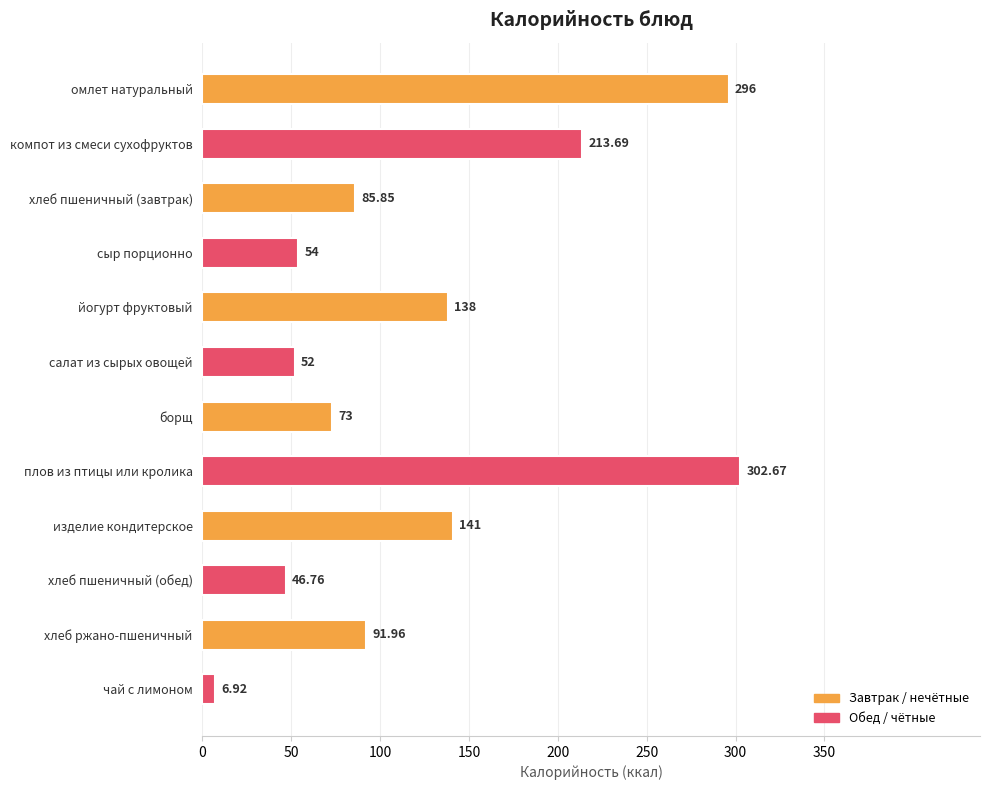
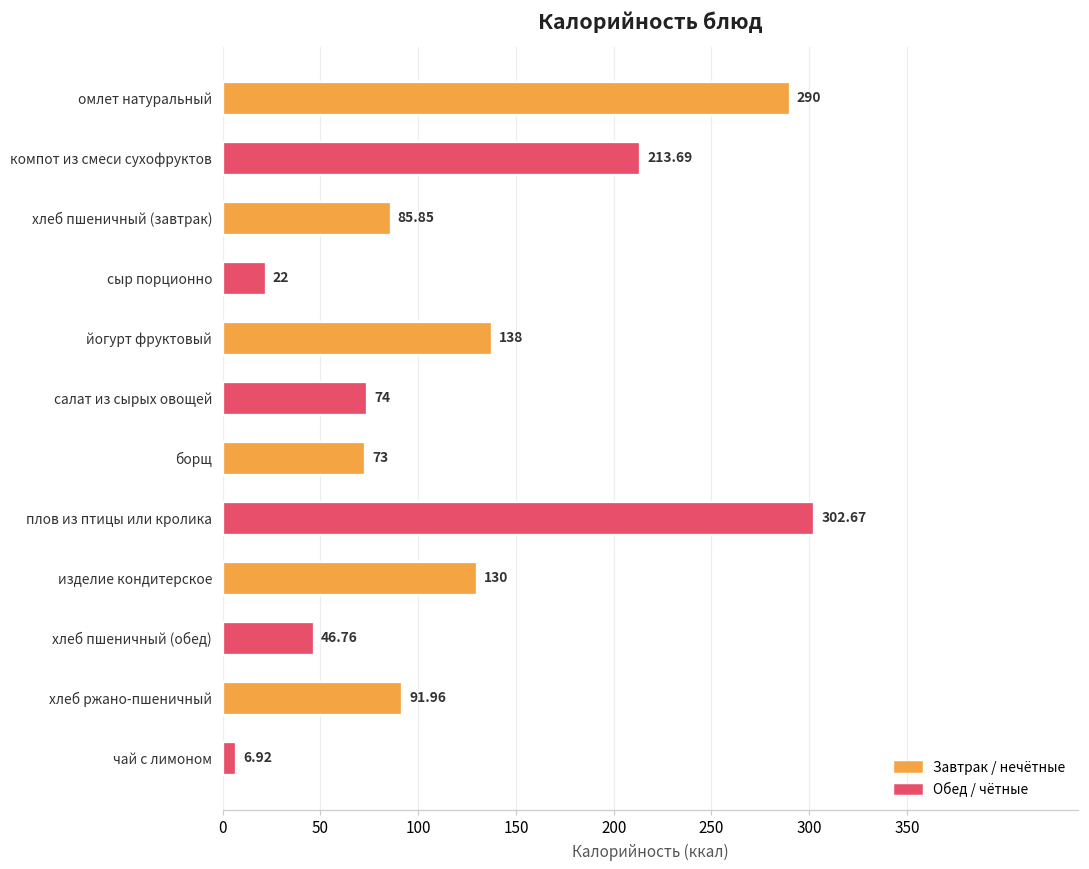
омлет натуральный: 296 -> 290
сыр порционно: 54 -> 22
салат из сырых овощей: 52 -> 74
изделие кондитерское: 141 -> 130
